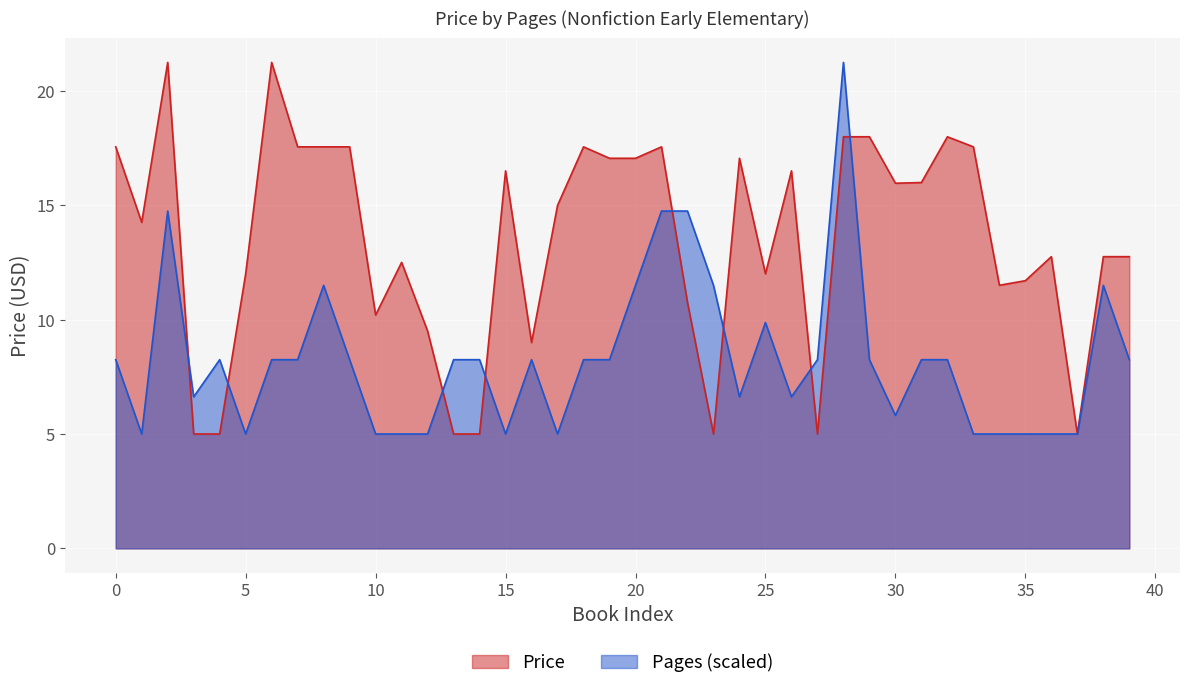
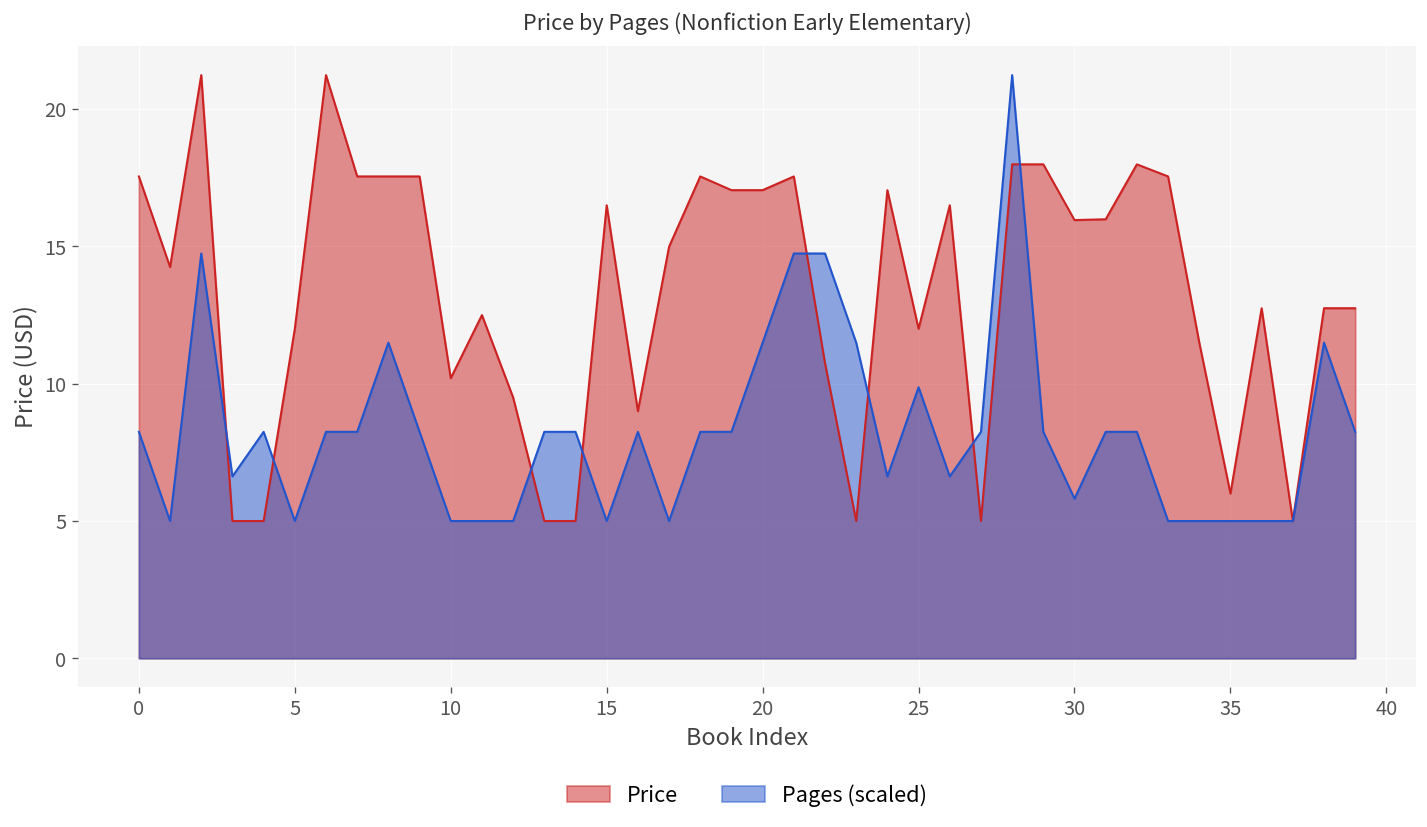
Price, 35: 11.7 -> 6.0
